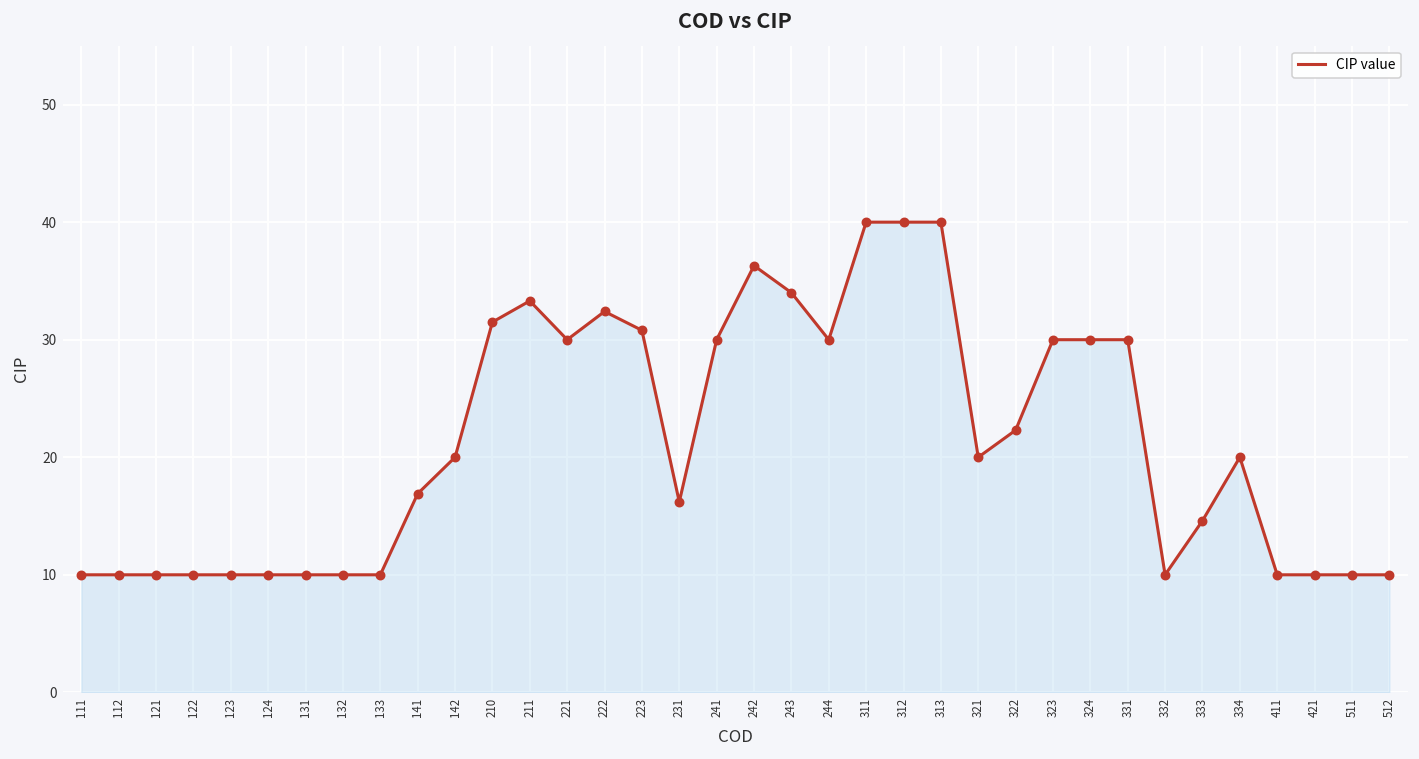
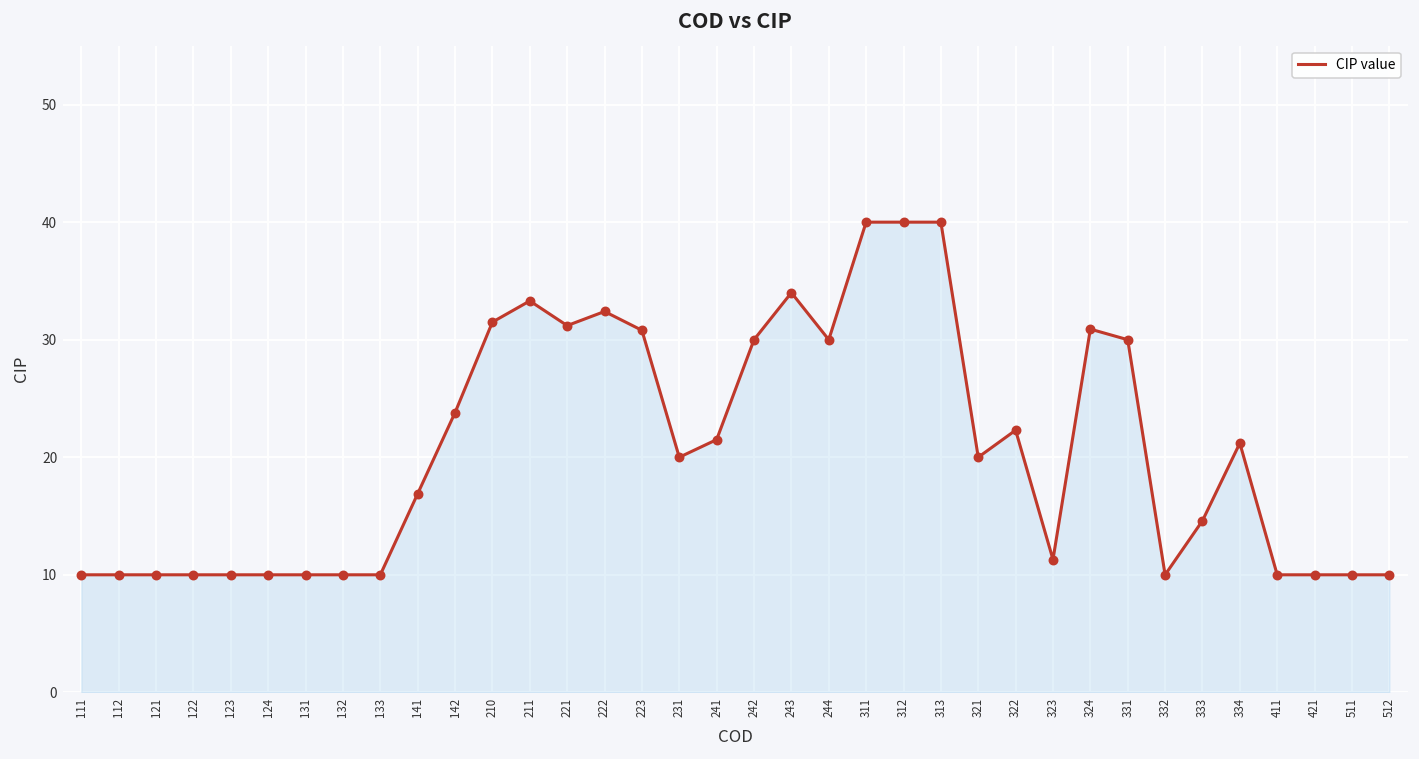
142: 20.0 -> 23.8
221: 30.0 -> 31.2
231: 16.2 -> 20.0
241: 30.0 -> 21.5
242: 36.3 -> 30.0
323: 30.0 -> 11.3
324: 30.0 -> 30.9
334: 20.0 -> 21.2
